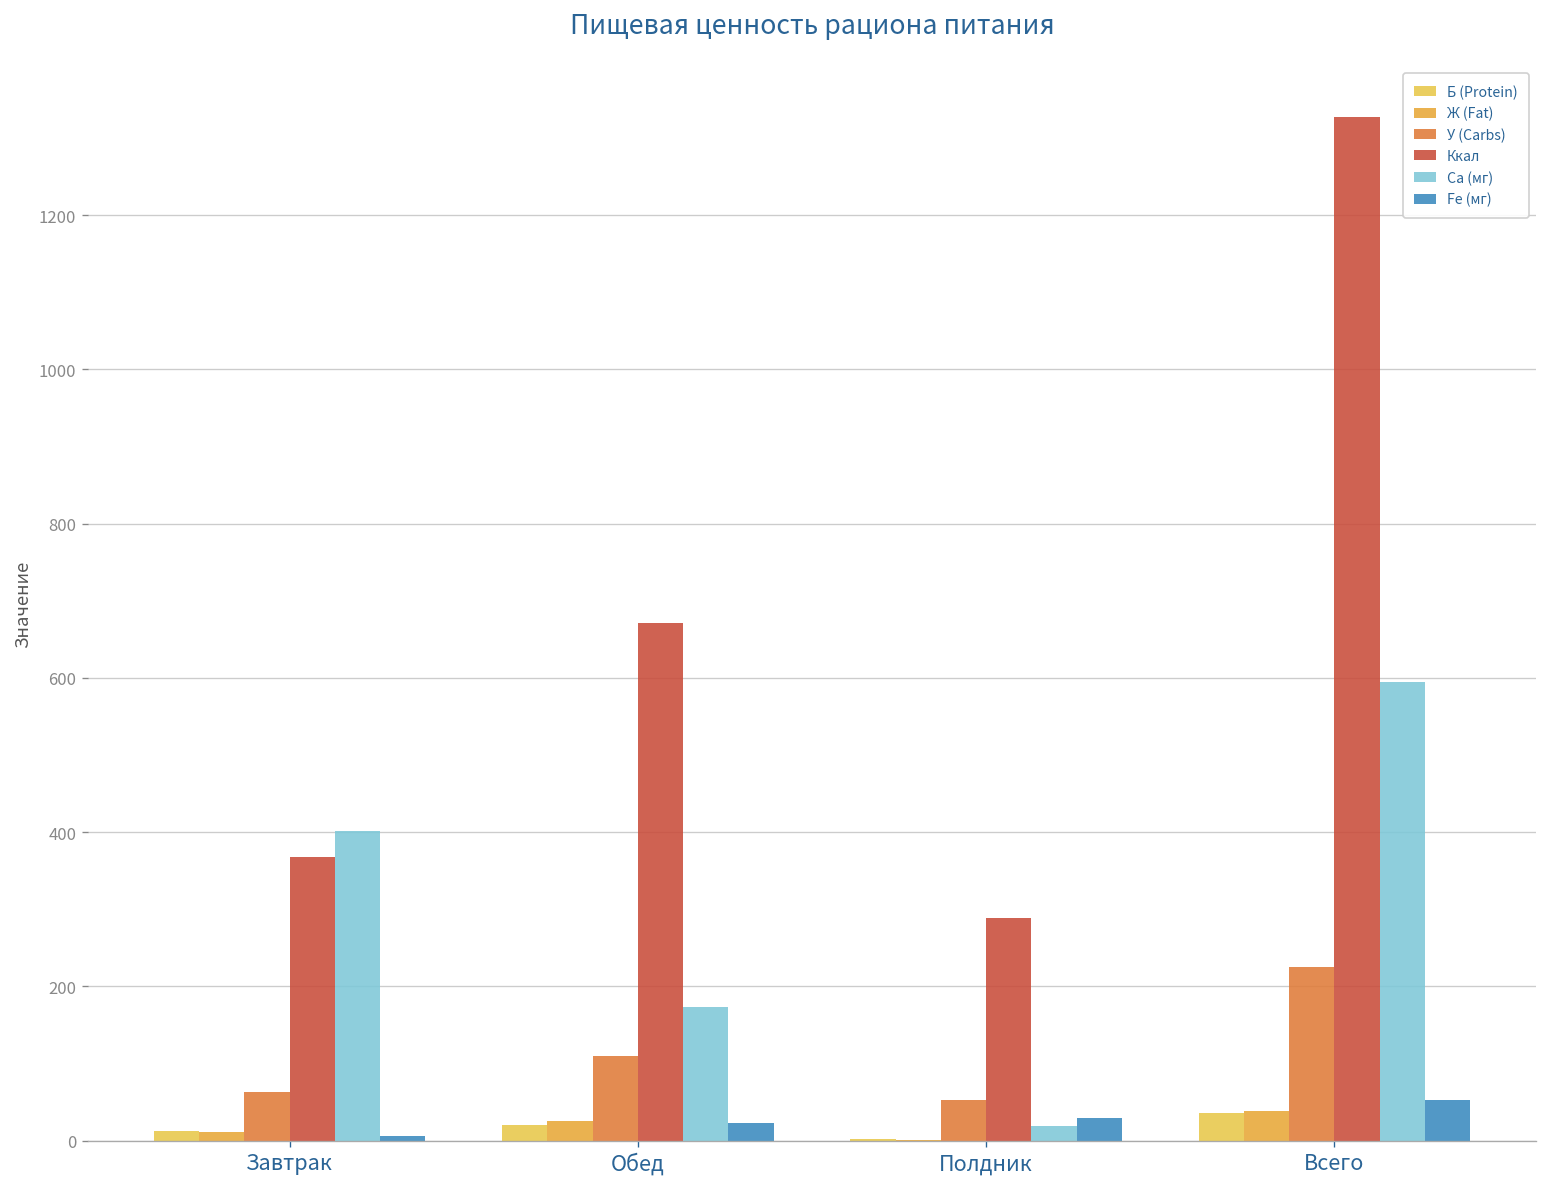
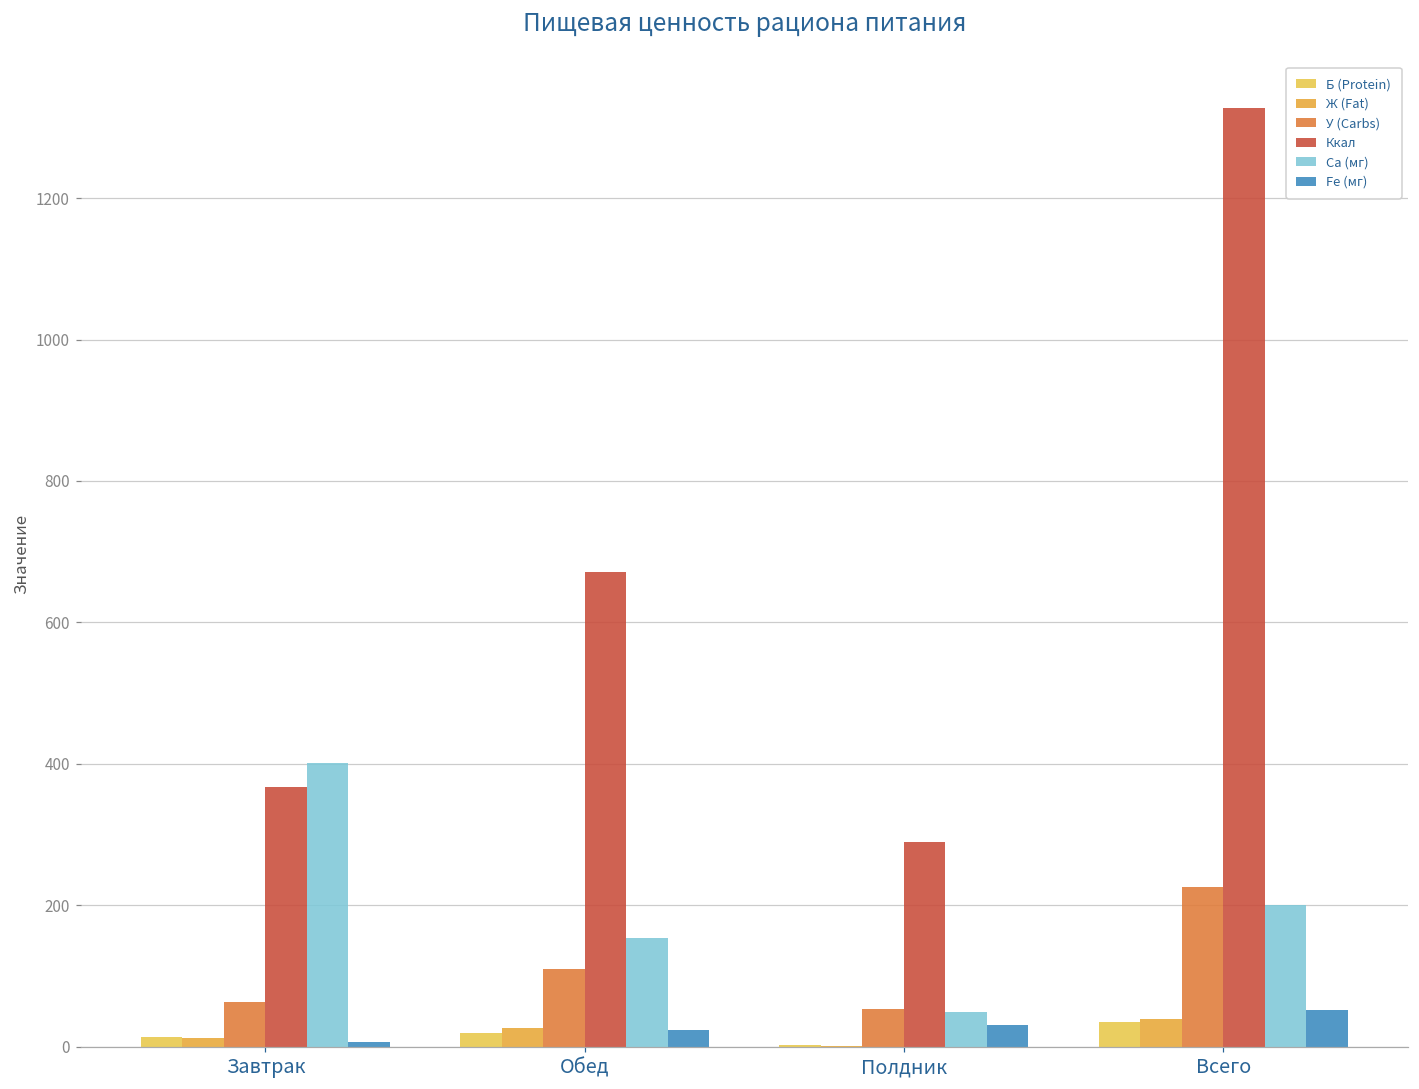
Ca (мг), Обед: 170 -> 150
Ca (мг), Полдник: 20 -> 50
Ca (мг), Всего: 590 -> 200
